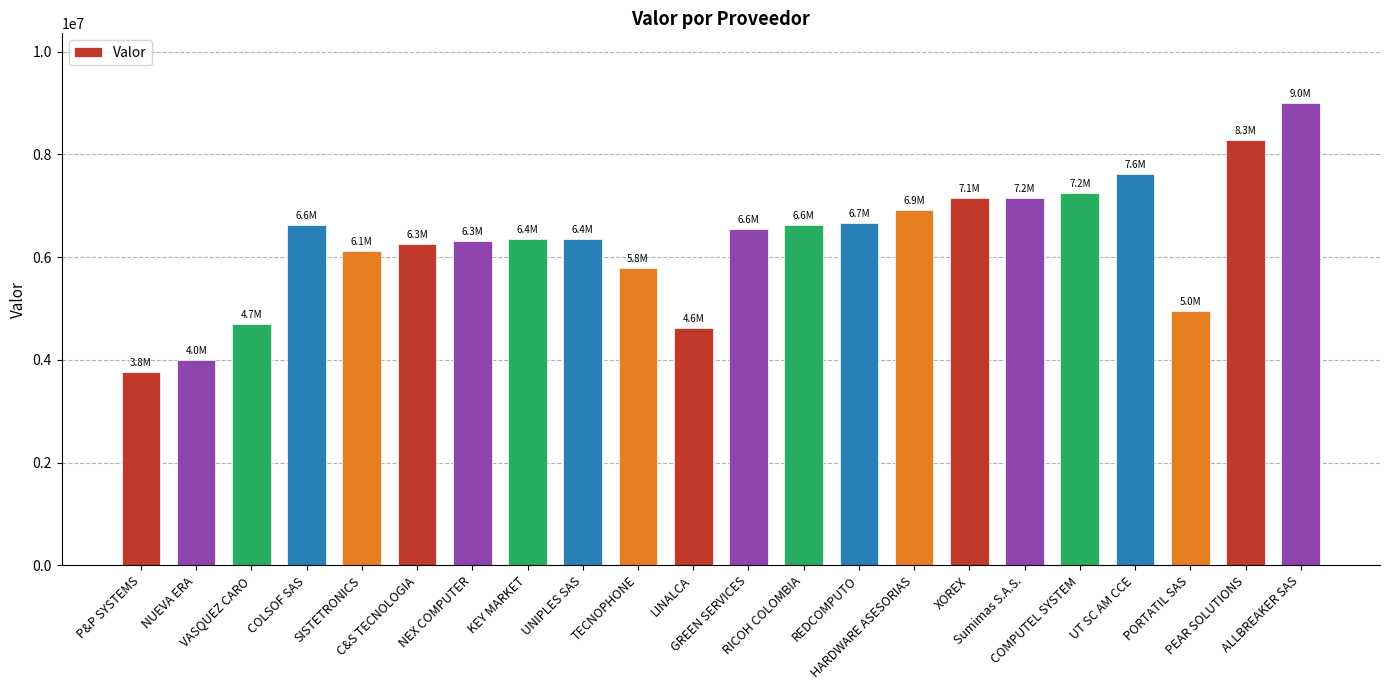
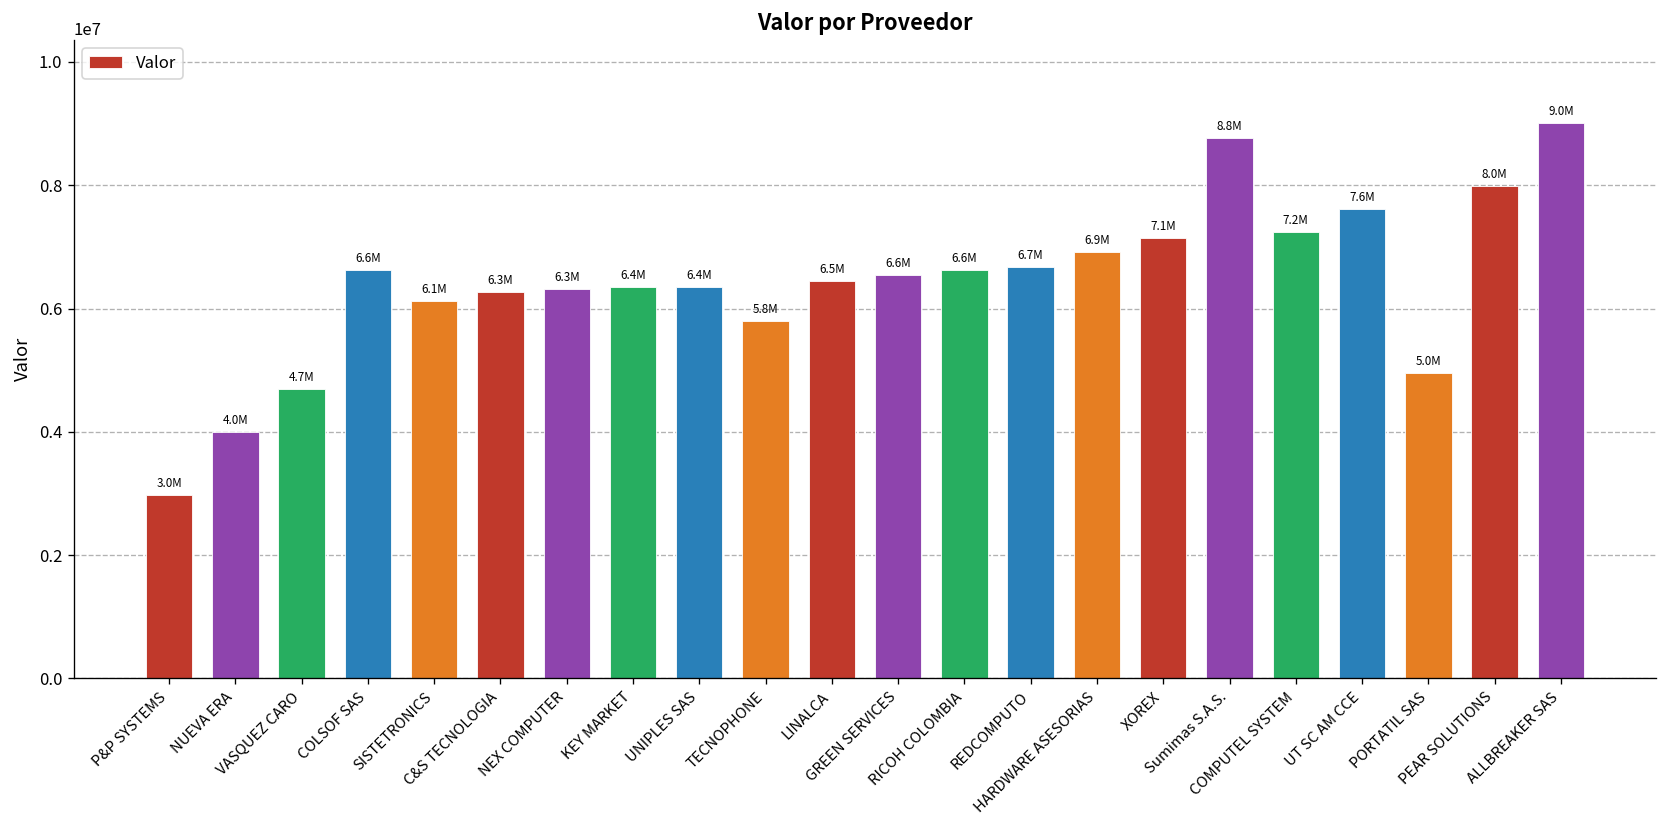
P&P SYSTEMS: 3.8M -> 3.0M
LINALCA: 4.6M -> 6.5M
Sumimas S.A.S.: 7.2M -> 8.8M
PEAR SOLUTIONS: 8.3M -> 8.0M
